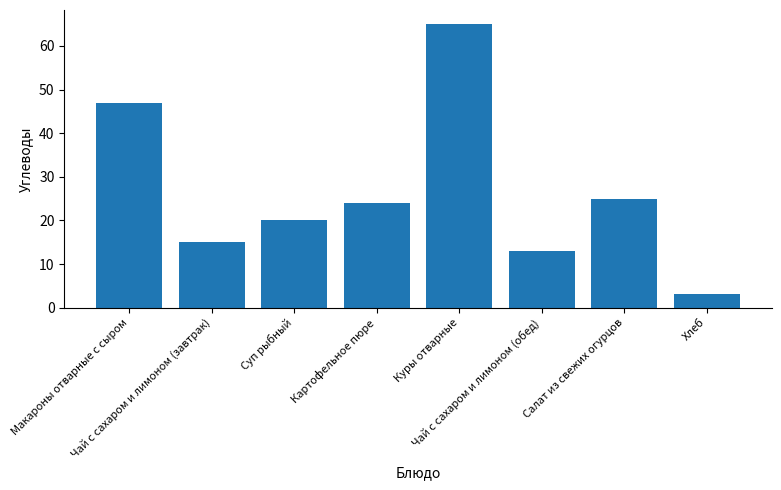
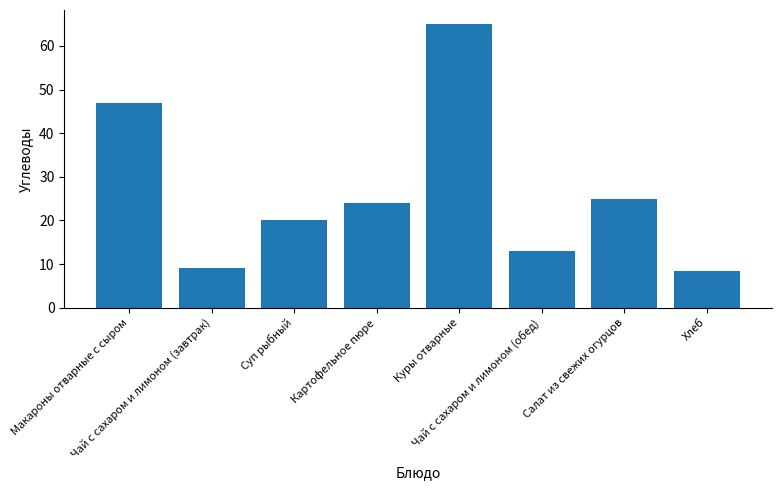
Чай с сахаром и лимоном (завтрак): 15 -> 9
Хлеб: 3 -> 9
